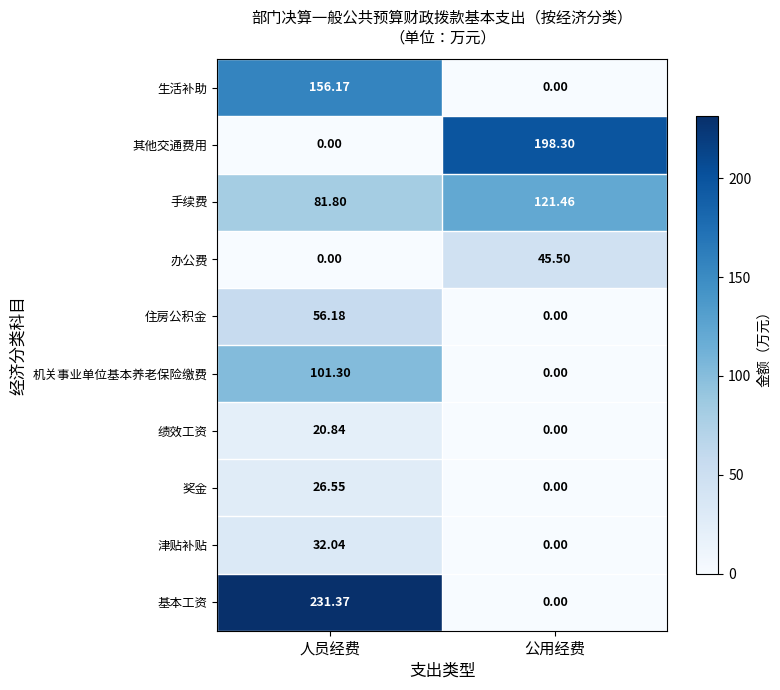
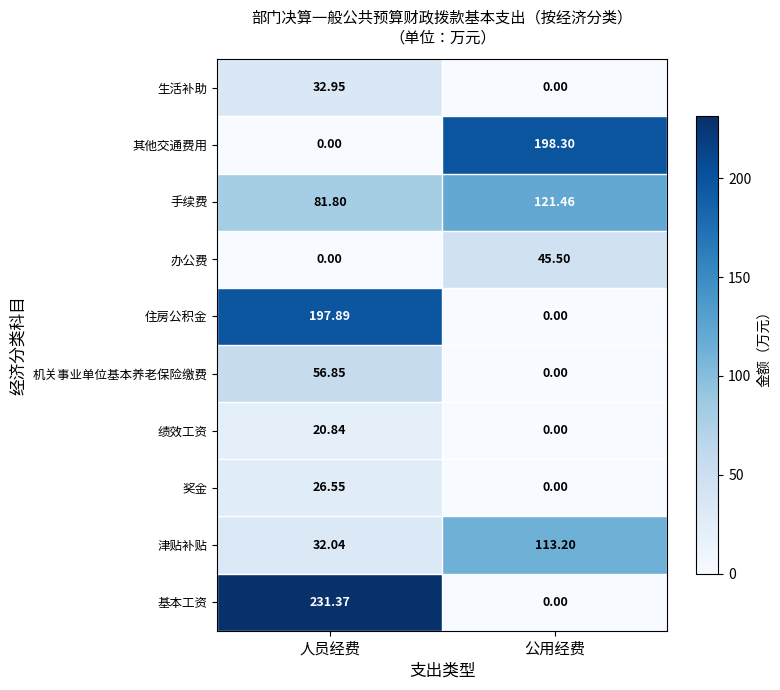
生活补助, 人员经费: 156.17 -> 32.95
住房公积金, 人员经费: 56.18 -> 197.89
机关事业单位基本养老保险缴费, 人员经费: 101.30 -> 56.85
津贴补贴, 公用经费: 0.00 -> 113.20
